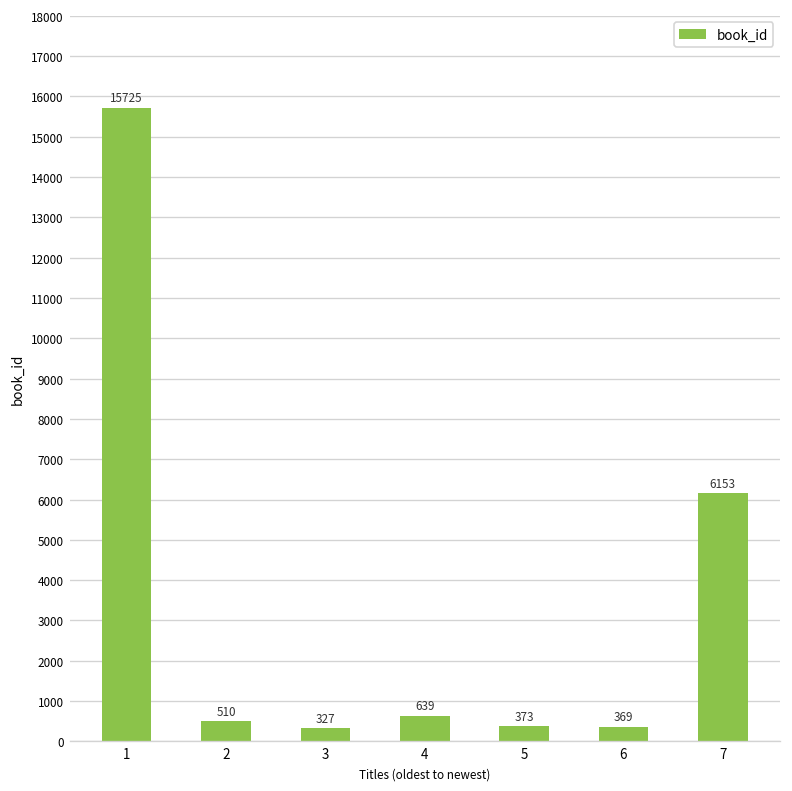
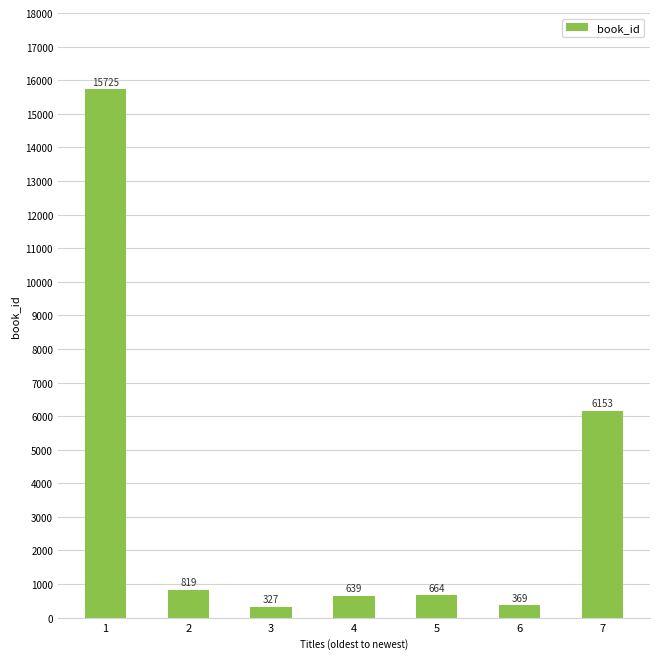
2: 510 -> 819
5: 373 -> 664
